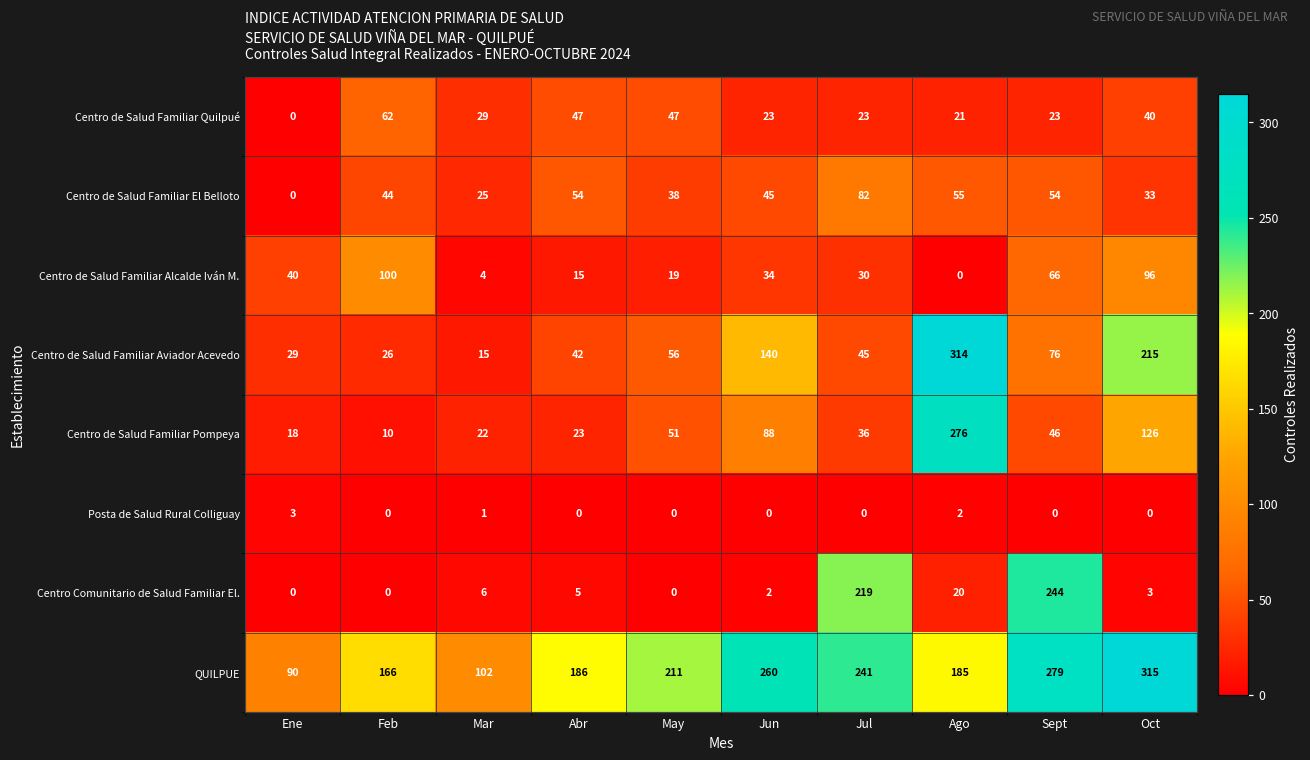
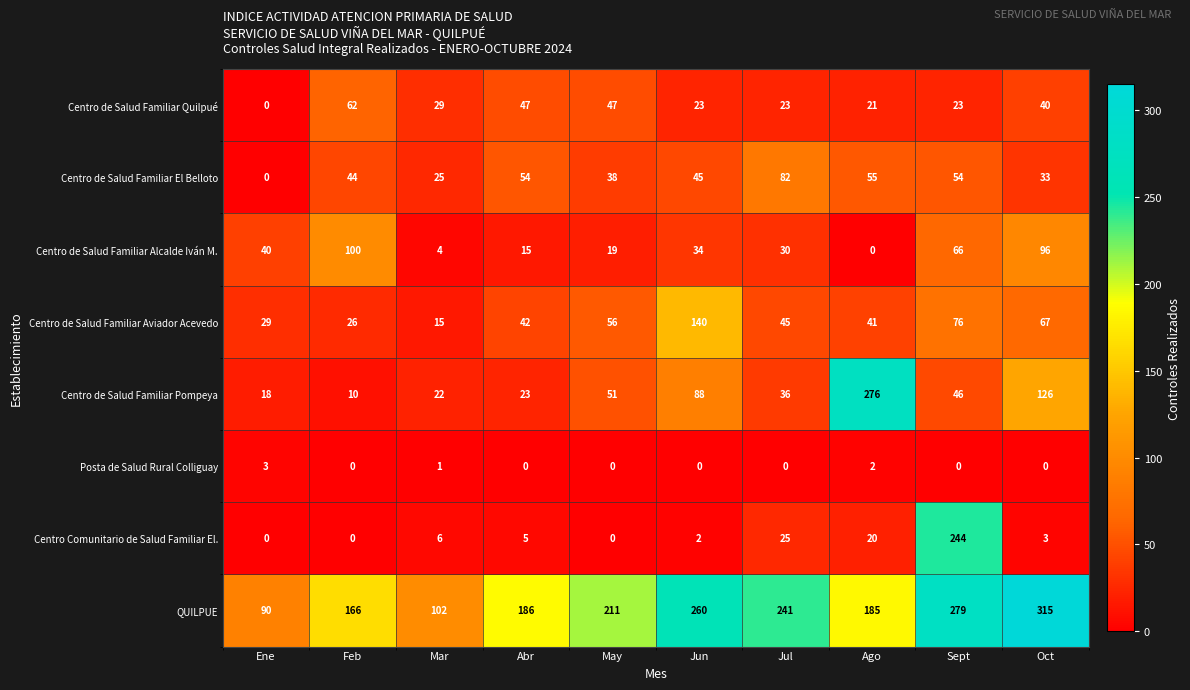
Centro de Salud Familiar Aviador Acevedo, Ago: 314 -> 41
Centro de Salud Familiar Aviador Acevedo, Oct: 215 -> 67
Centro Comunitario de Salud Familiar El., Jul: 219 -> 25
